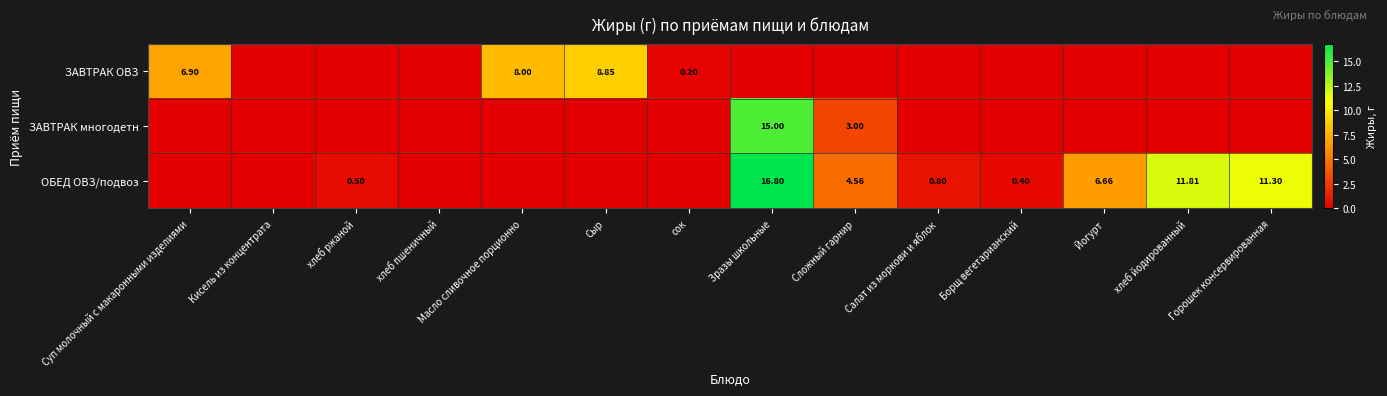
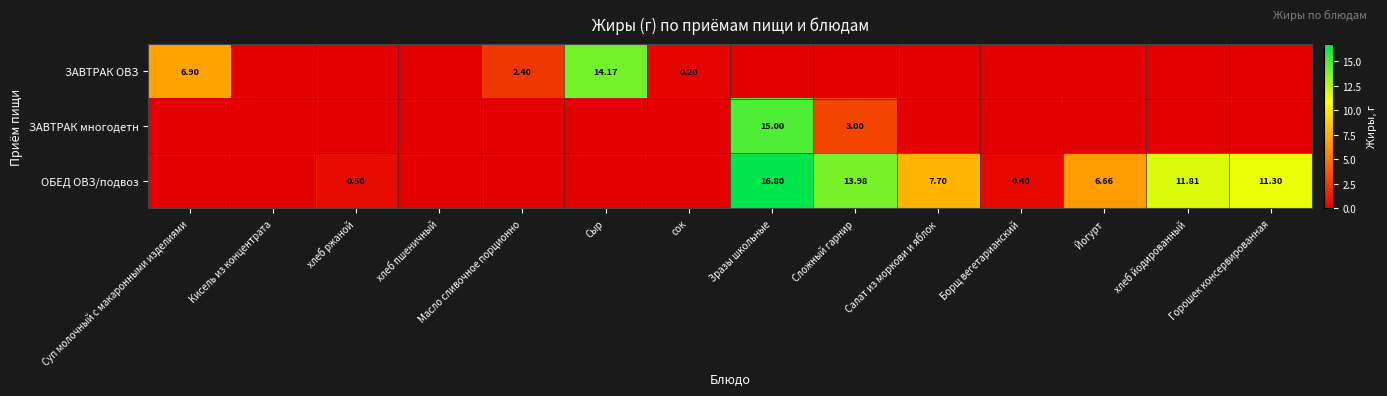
ЗАВТРАК ОВЗ, Масло сливочное порционно: 8.00 -> 2.40
ЗАВТРАК ОВЗ, Сыр: 8.85 -> 14.17
ОБЕД ОВЗ/подвоз, Сложный гарнир: 4.56 -> 13.98
ОБЕД ОВЗ/подвоз, Салат из моркови и яблок: 0.80 -> 7.70
